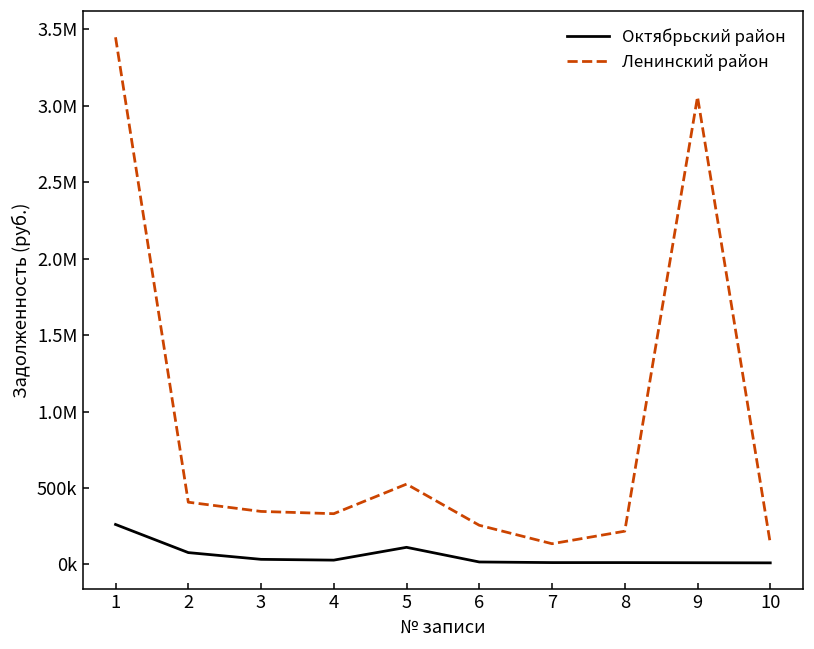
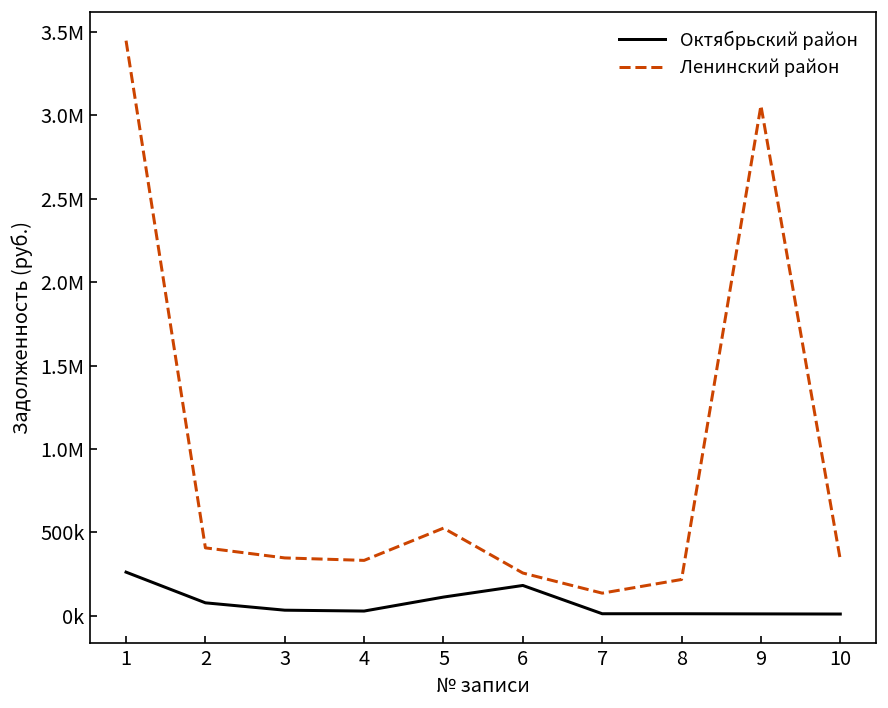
Октябрьский район, 6: 20000 -> 180000
Ленинский район, 10: 140000 -> 340000
